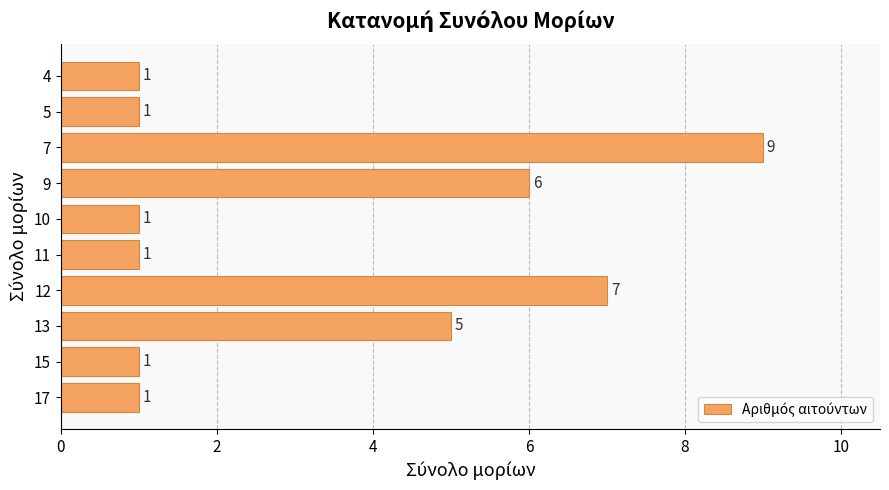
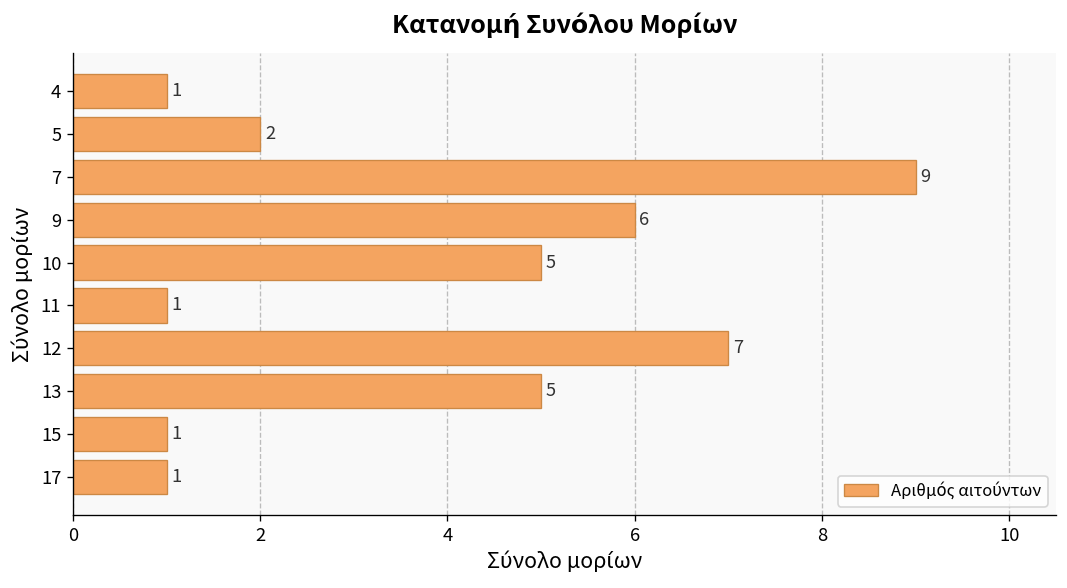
5: 1 -> 2
10: 1 -> 5
